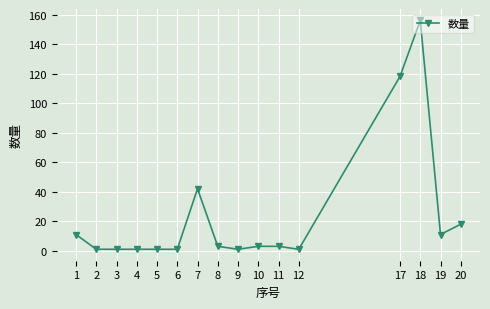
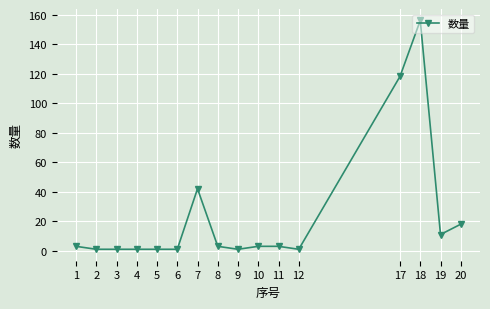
1: 11 -> 3
